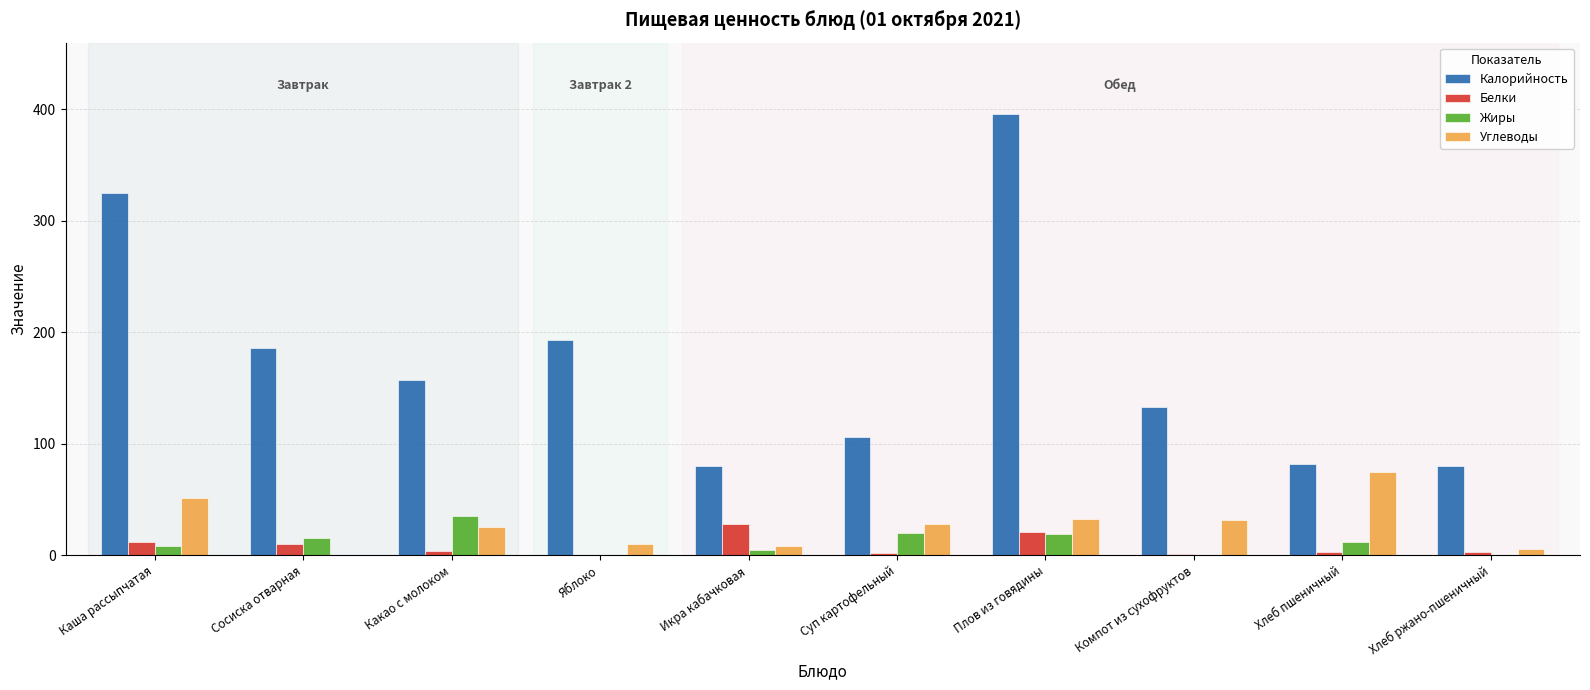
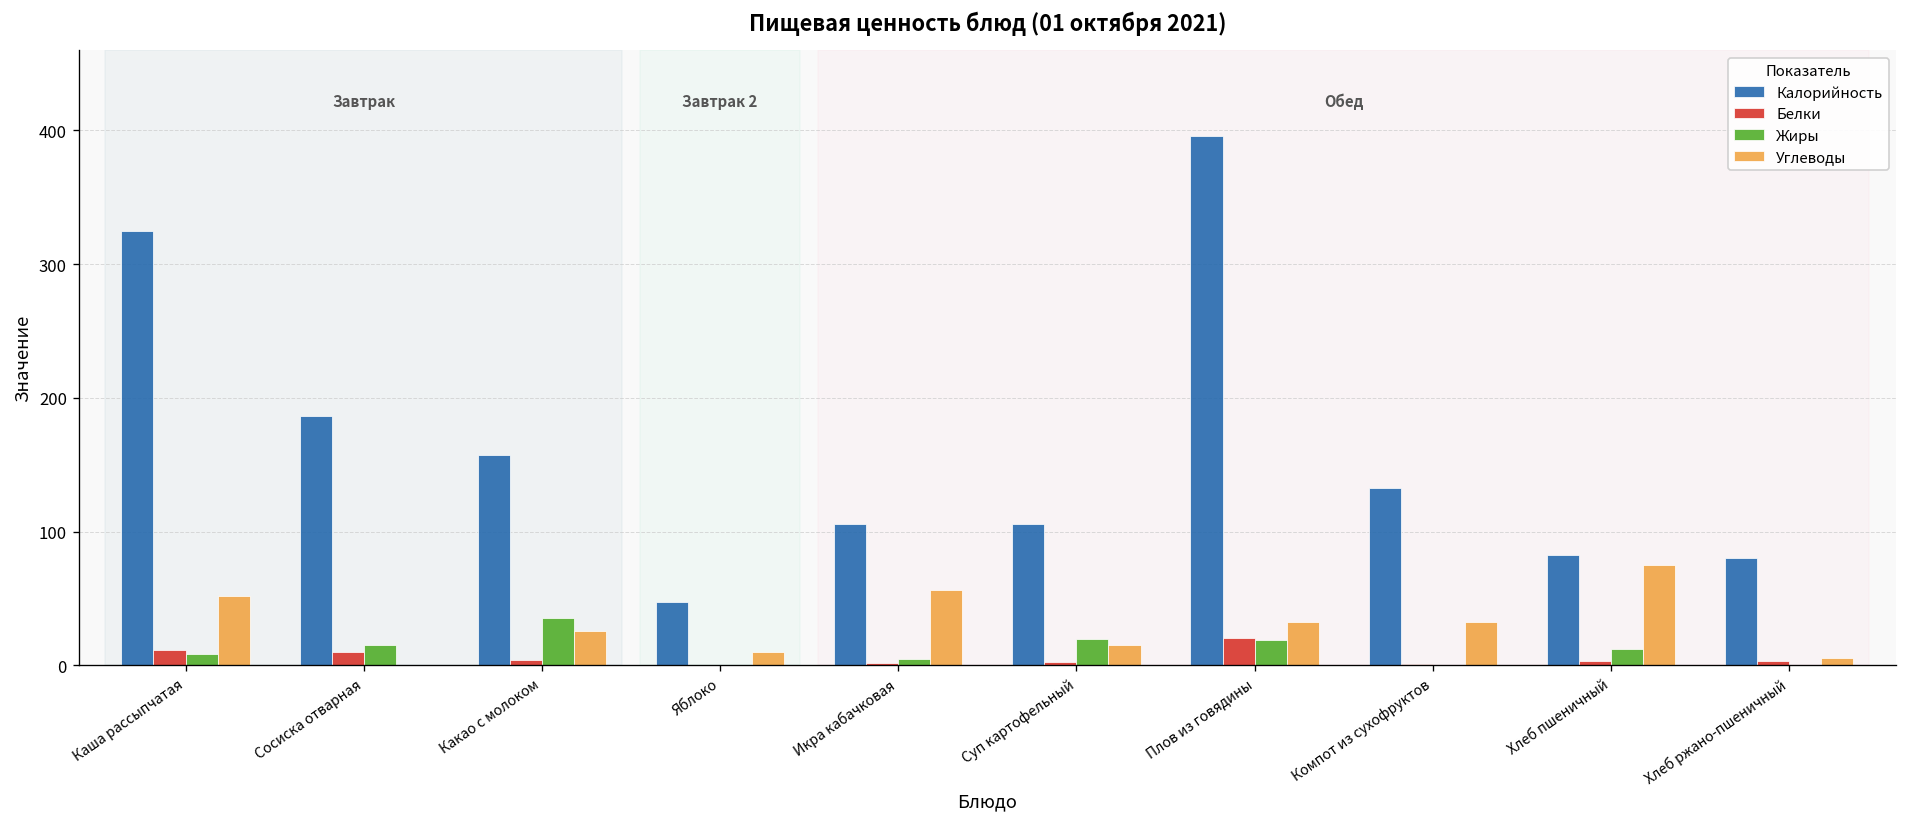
Калорийность, Яблоко: 193 -> 47
Калорийность, Икра кабачковая: 80 -> 106
Белки, Икра кабачковая: 28 -> 2
Углеводы, Икра кабачковая: 9 -> 57
Углеводы, Суп картофельный: 28 -> 15
